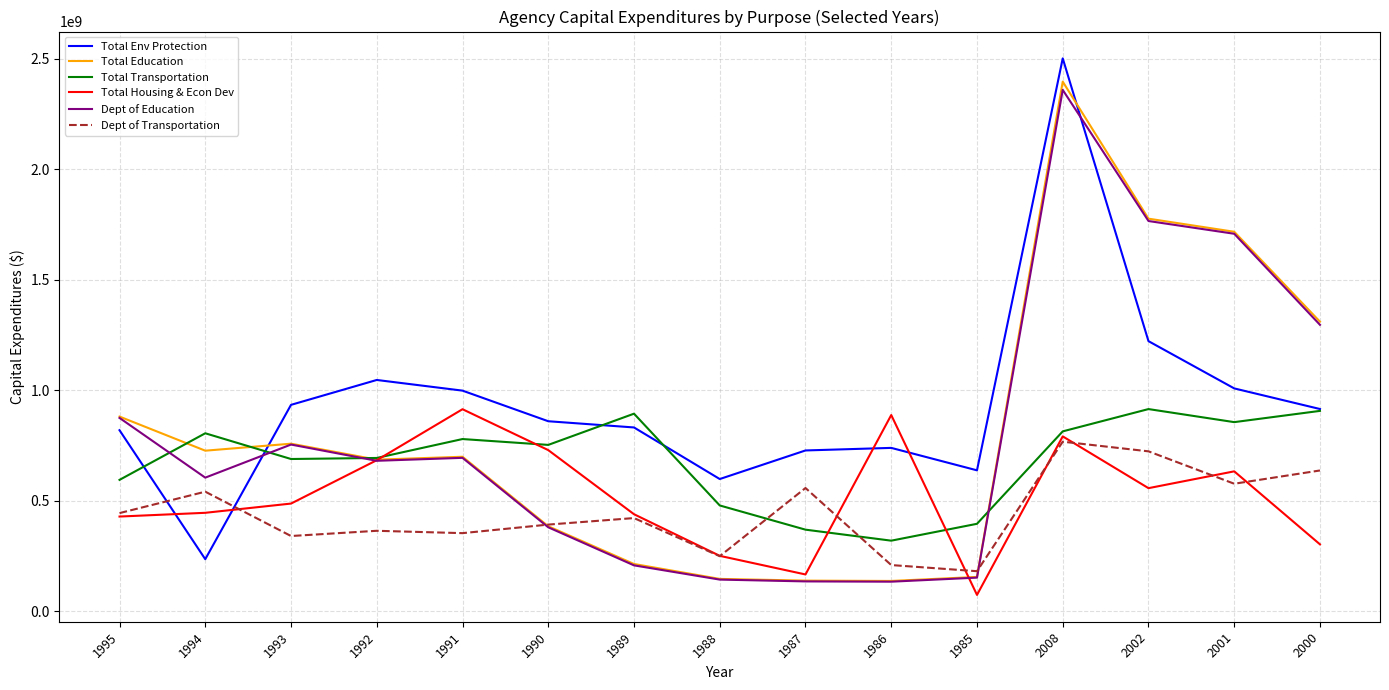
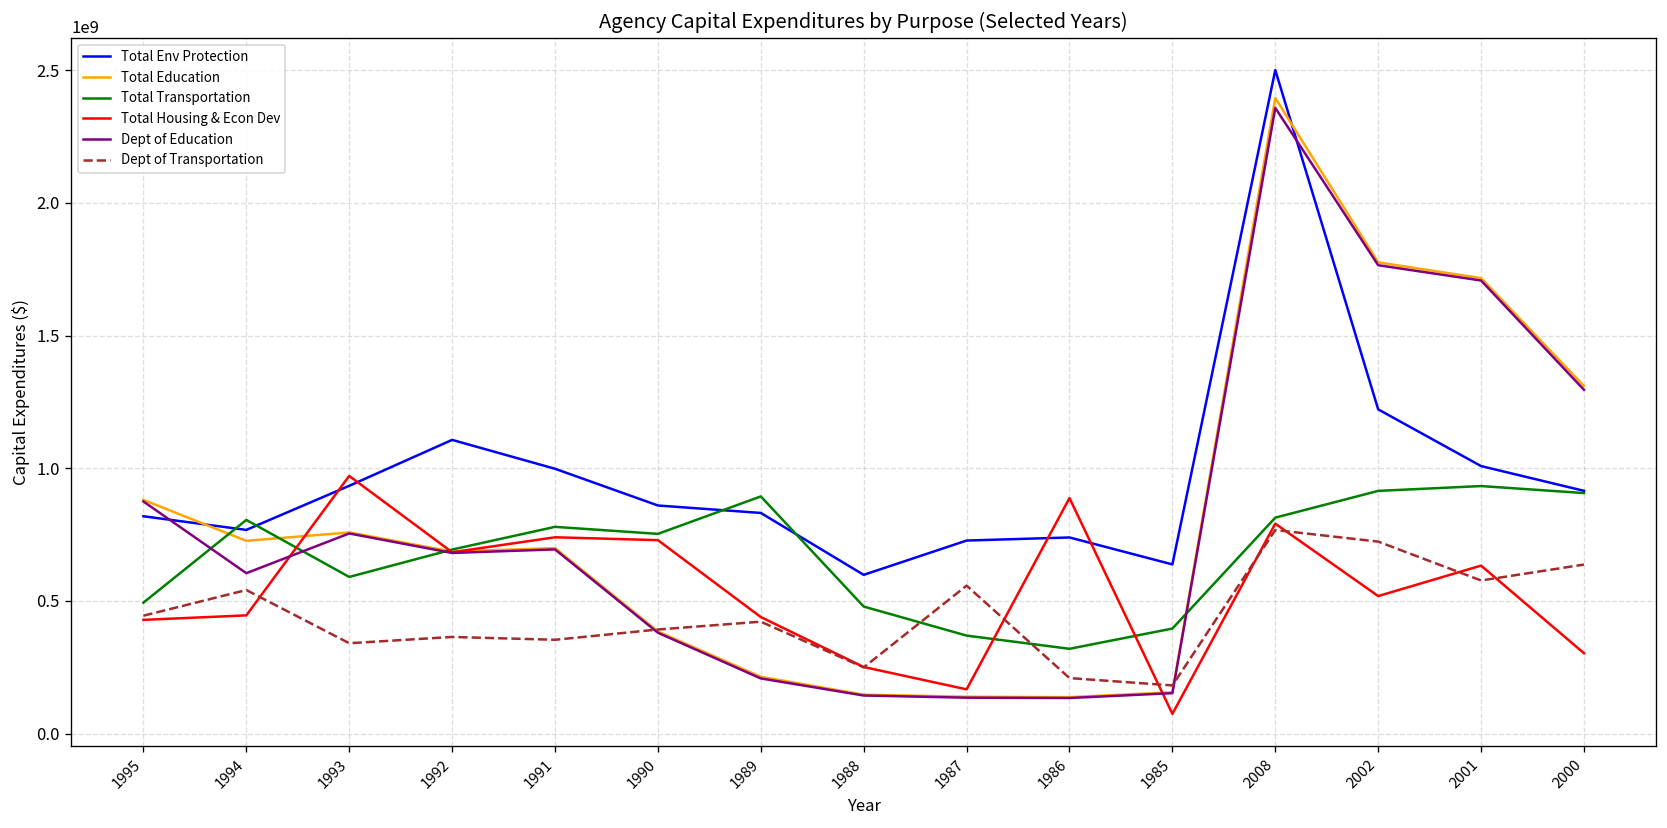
Total Transportation, 1995: 590000000 -> 490000000
Total Env Protection, 1994: 240000000 -> 770000000
Total Transportation, 1993: 690000000 -> 590000000
Total Housing & Econ Dev, 1993: 490000000 -> 970000000
Total Env Protection, 1992: 1050000000 -> 1110000000
Total Housing & Econ Dev, 1991: 910000000 -> 740000000
Total Housing & Econ Dev, 2002: 560000000 -> 520000000
Total Transportation, 2001: 860000000 -> 930000000
